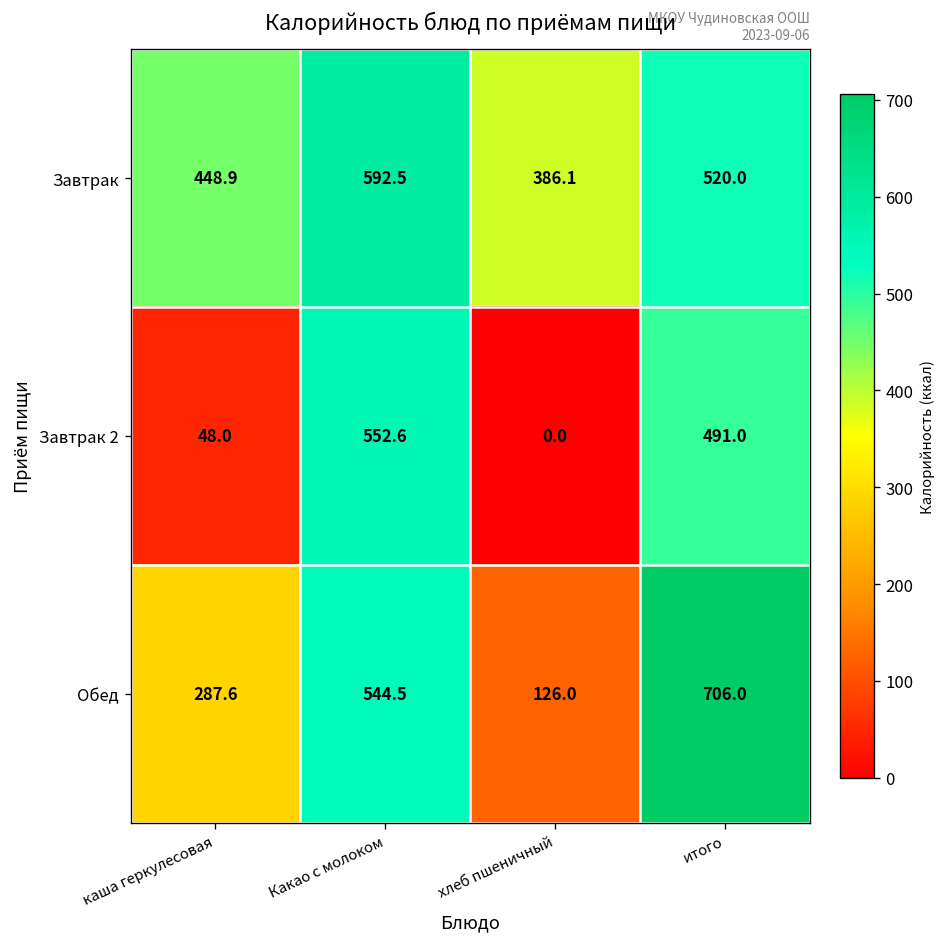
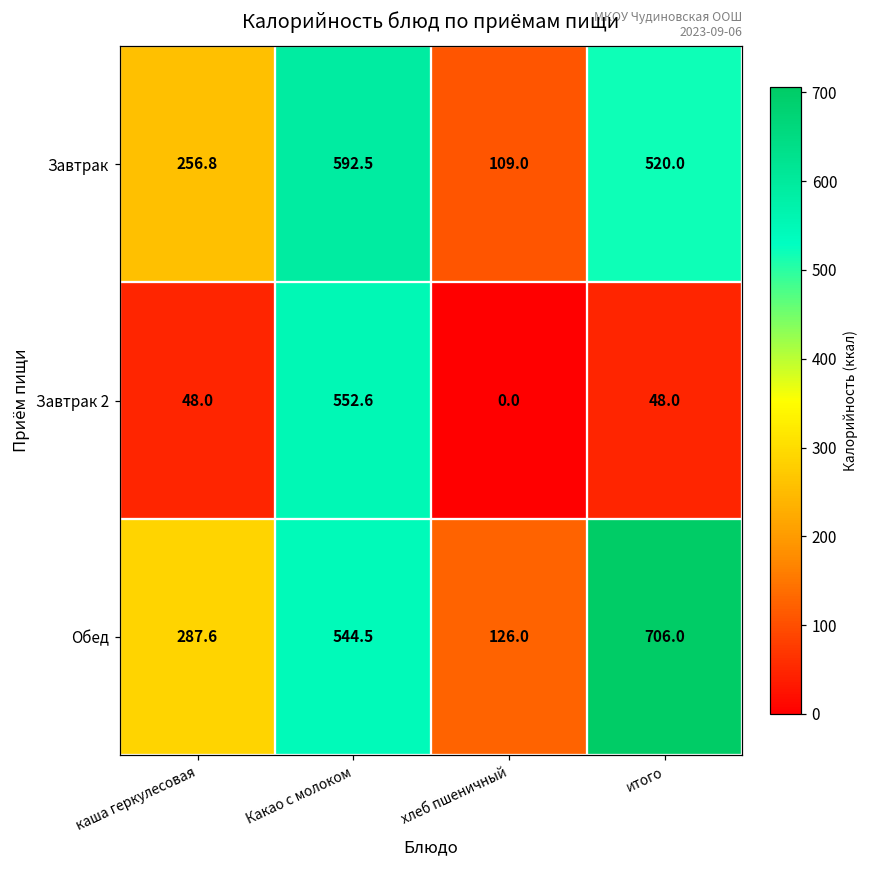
Завтрак, каша геркулесовая: 448.9 -> 256.8
Завтрак, хлеб пшеничный: 386.1 -> 109.0
Завтрак 2, итого: 491.0 -> 48.0
